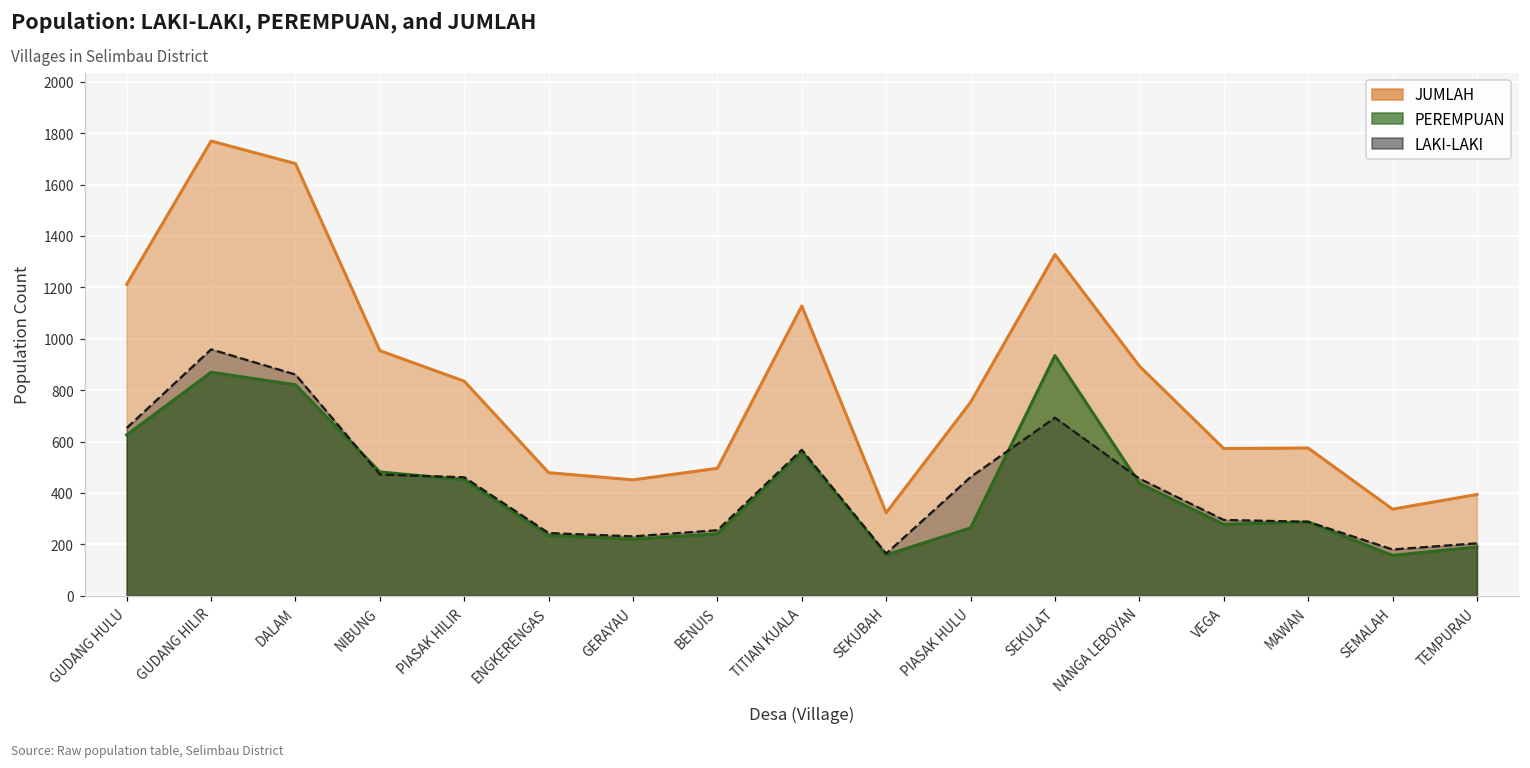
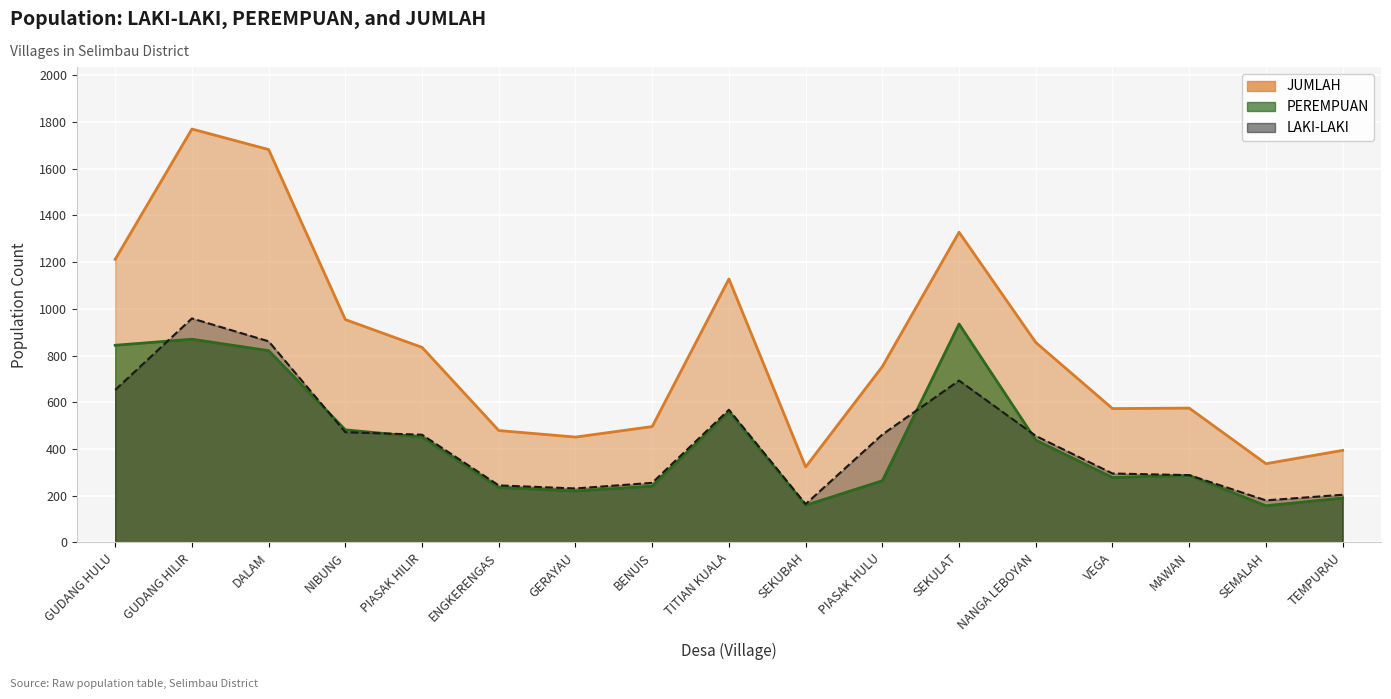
PEREMPUAN, GUDANG HULU: 630 -> 840
JUMLAH, NANGA LEBOYAN: 890 -> 860
